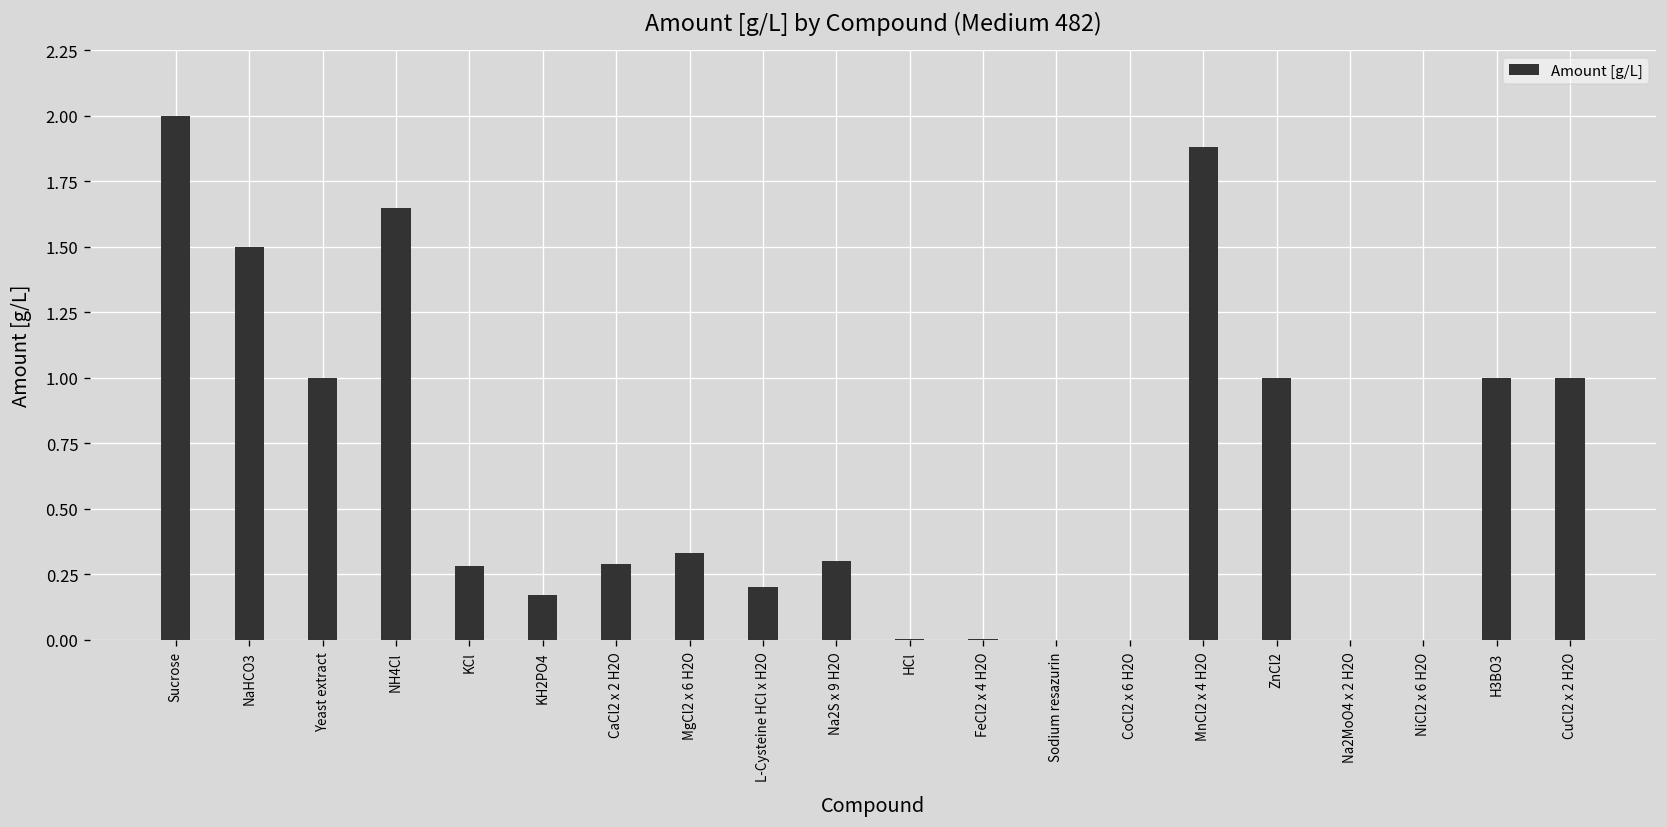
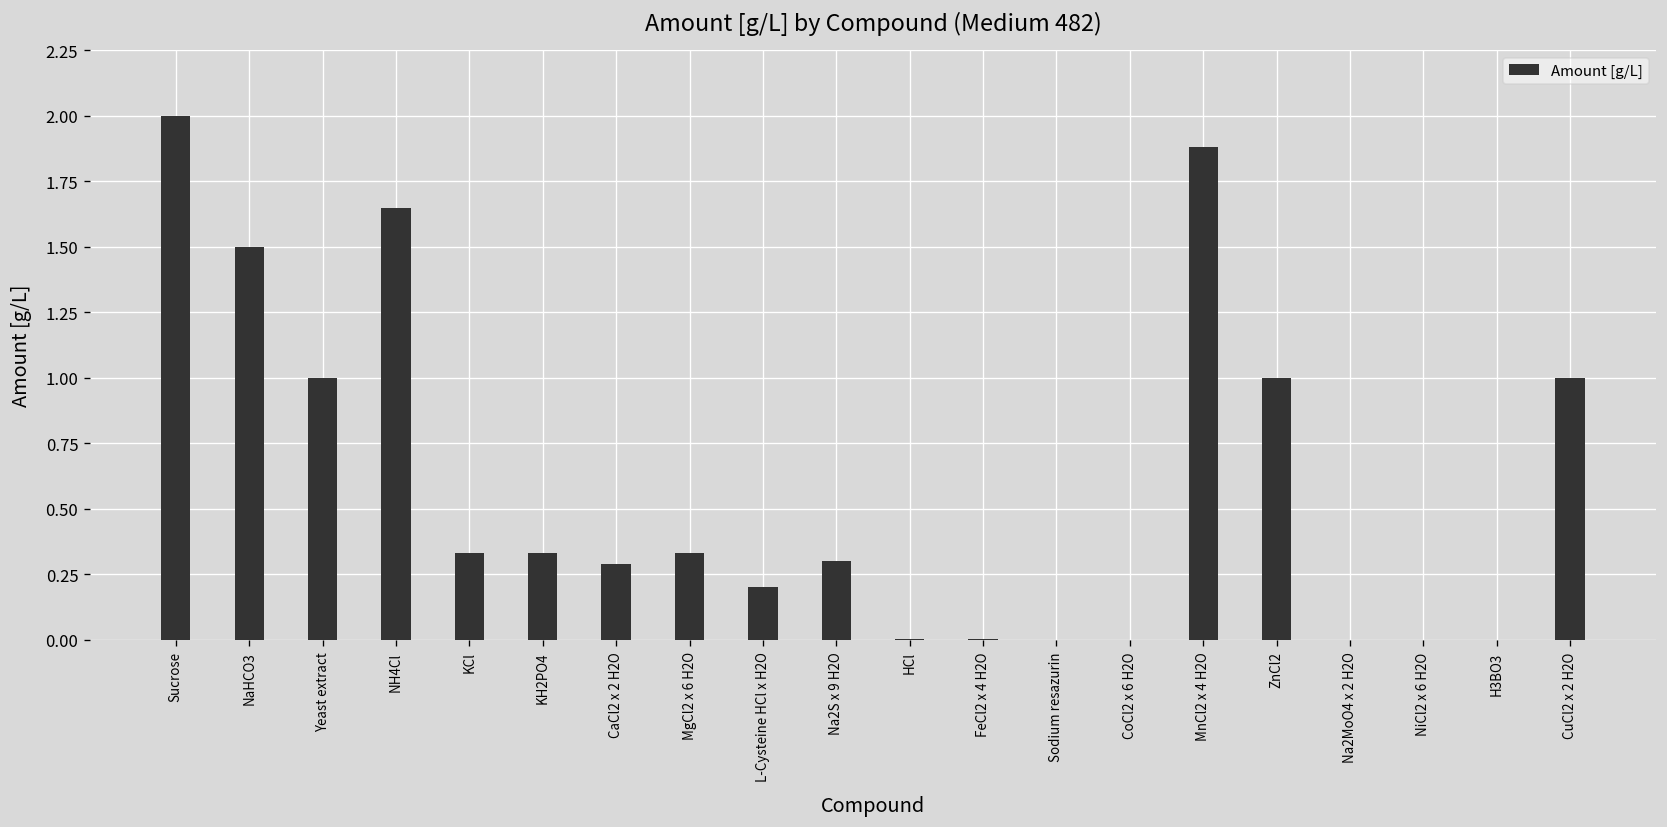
KCl: 0.28 -> 0.33
KH2PO4: 0.17 -> 0.33
H3BO3: 1 -> 0
